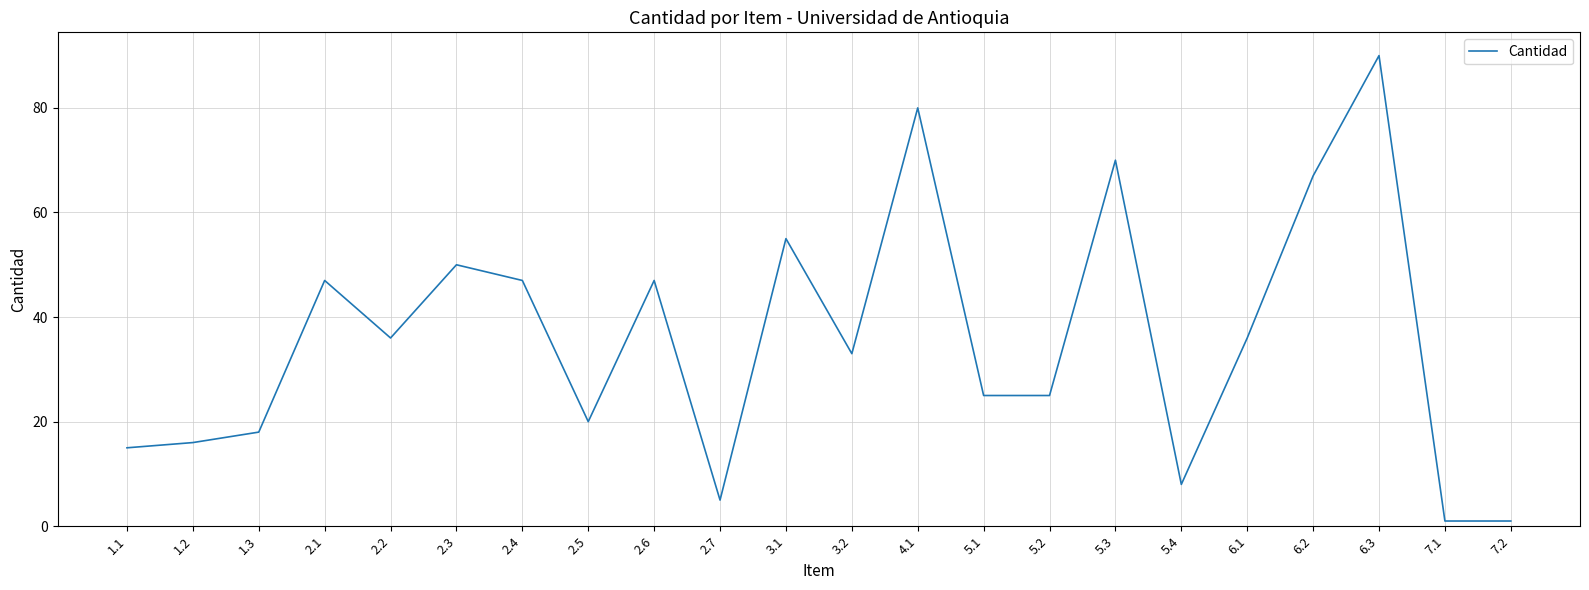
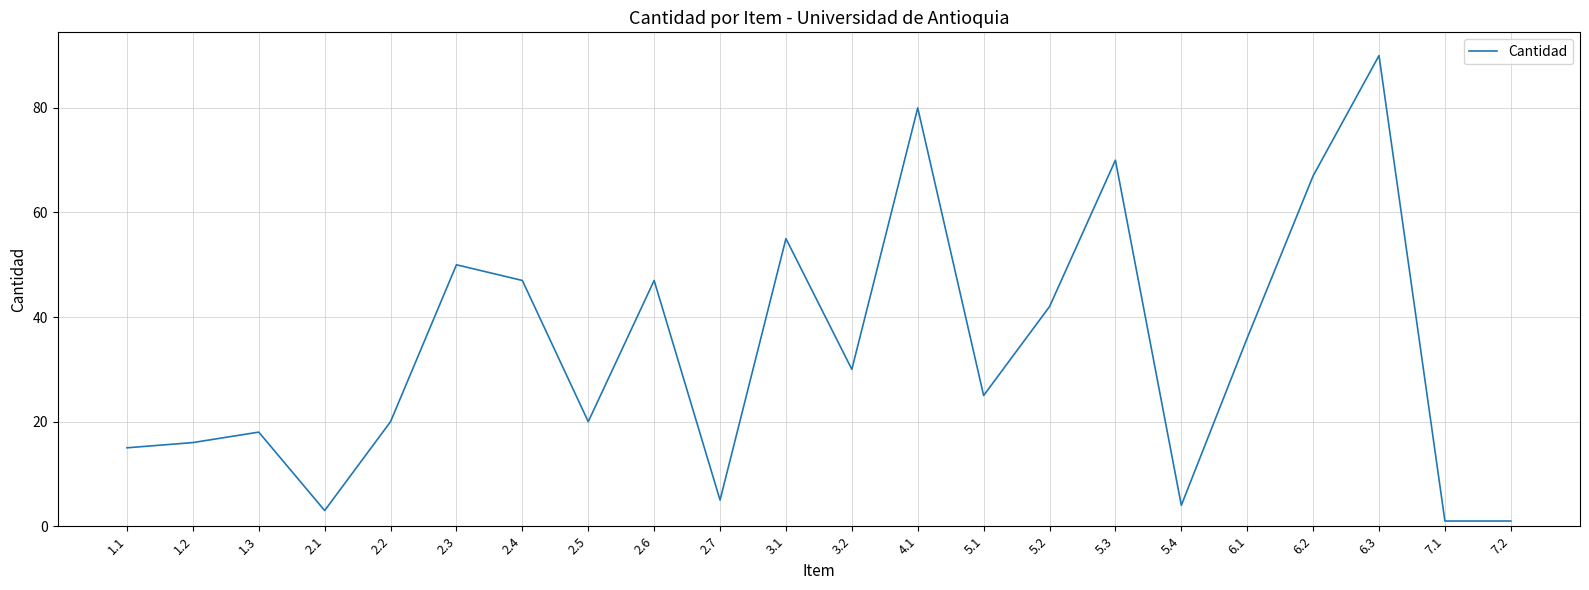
2.1: 47 -> 3
2.2: 36 -> 20
3.2: 33 -> 30
5.2: 25 -> 42
5.4: 8 -> 4
